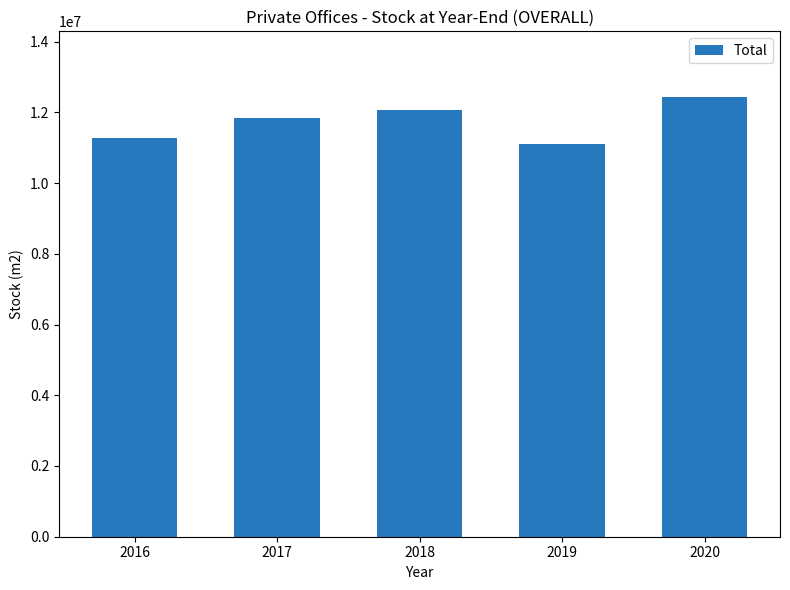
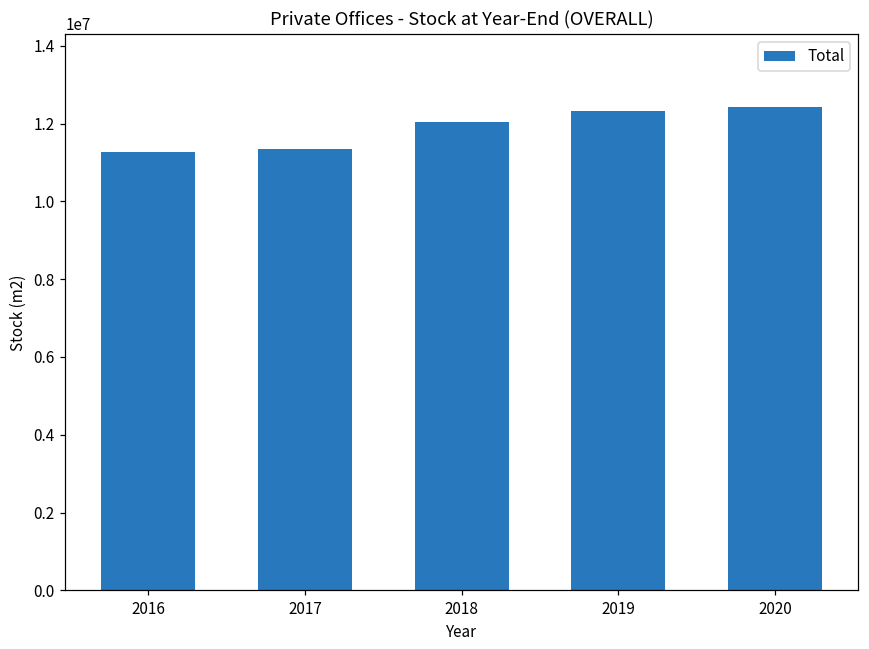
2017: 11800000 -> 11400000
2019: 11100000 -> 12300000
